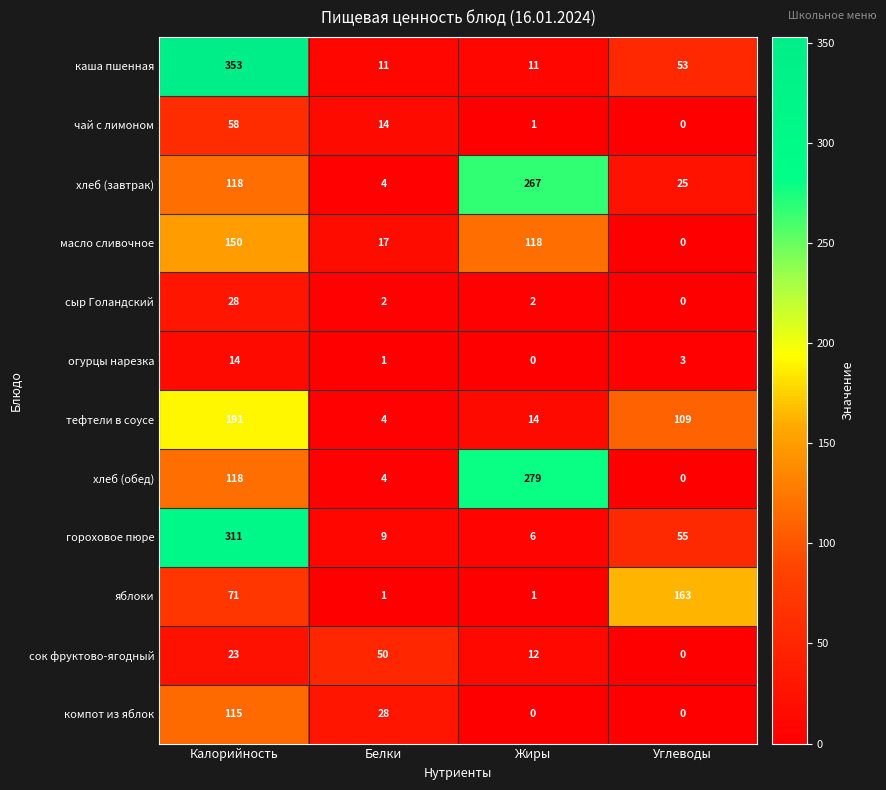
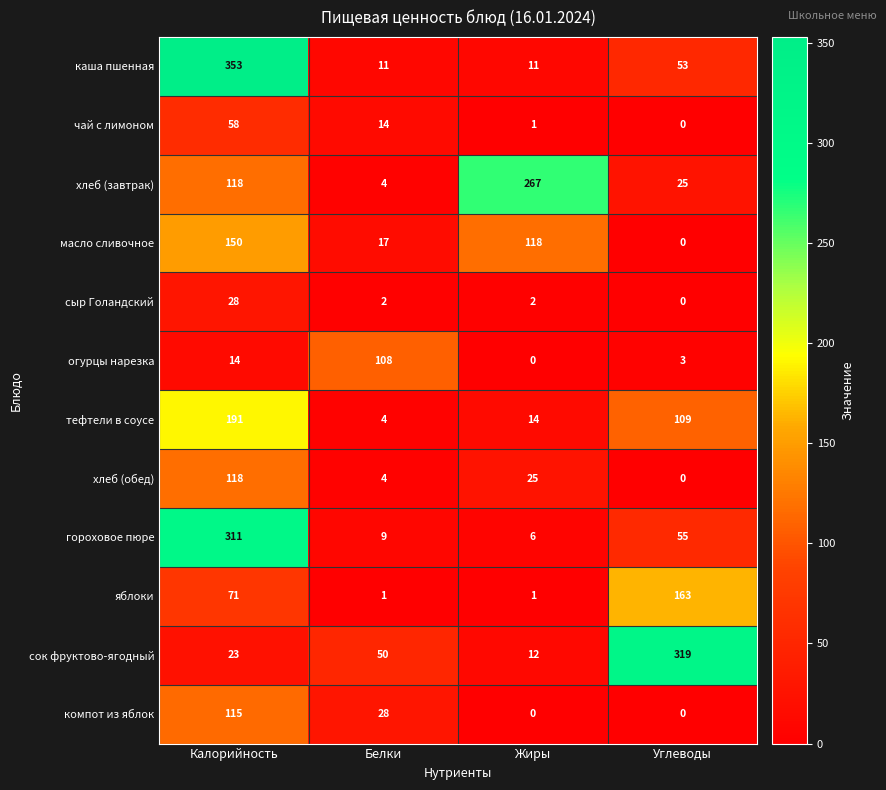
огурцы нарезка, Белки: 1 -> 108
хлеб (обед), Жиры: 279 -> 25
сок фруктово-ягодный, Углеводы: 0 -> 319
